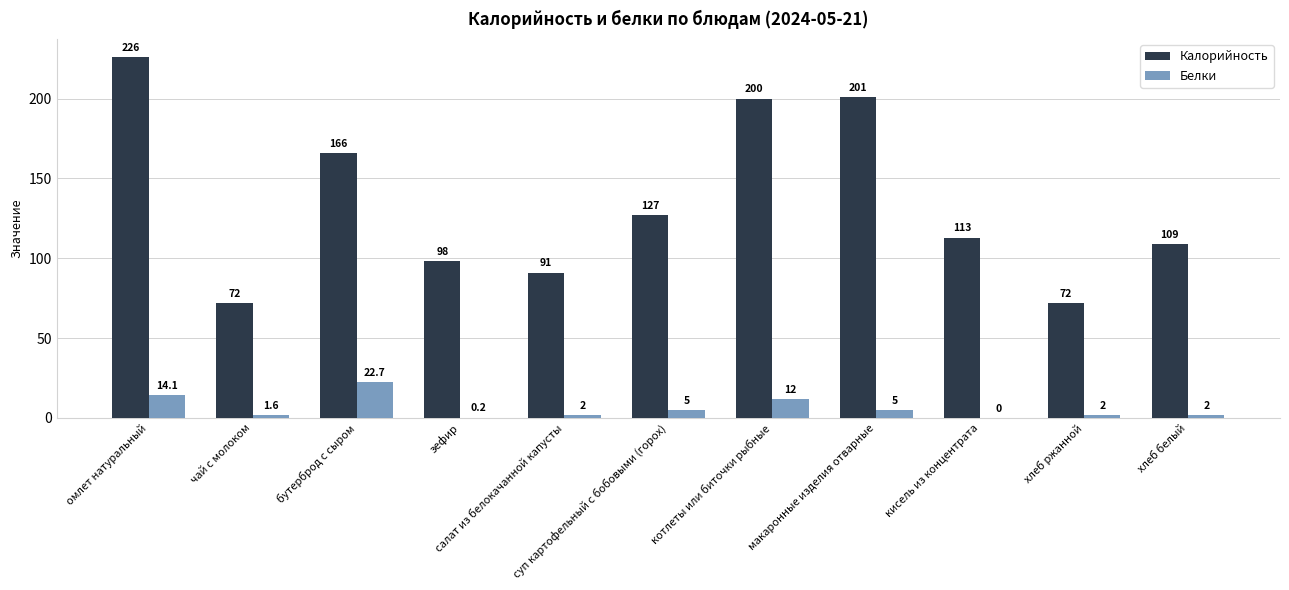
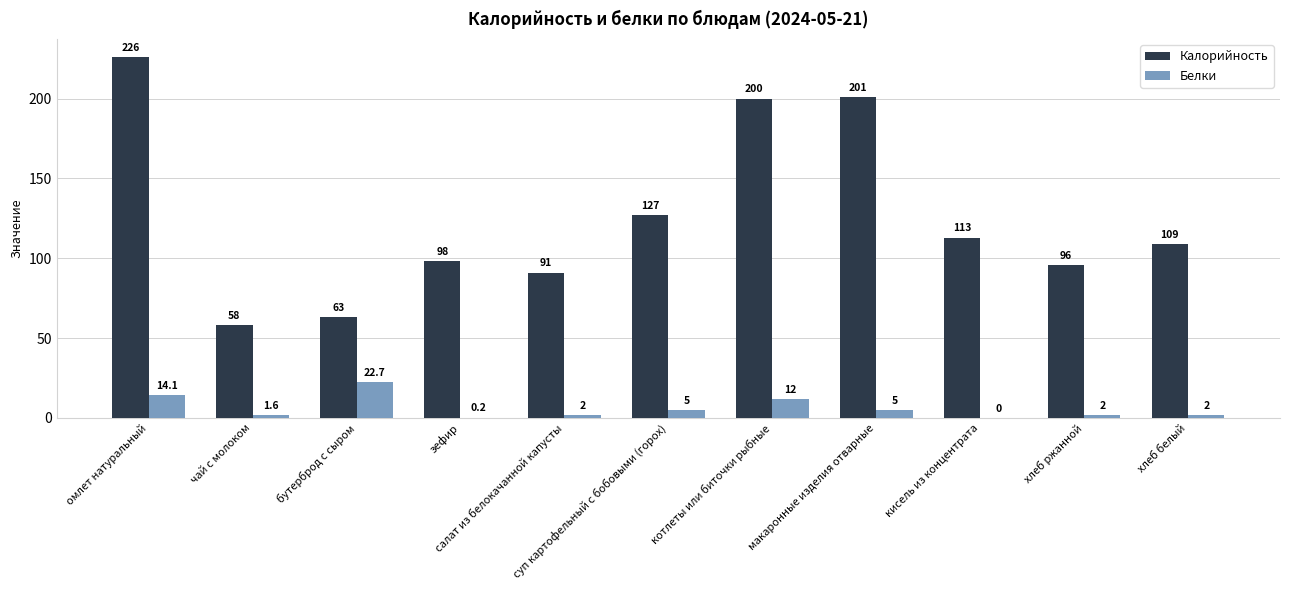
Калорийность, чай с молоком: 72 -> 58
Калорийность, бутерброд с сыром: 166 -> 63
Калорийность, хлеб ржанной: 72 -> 96
